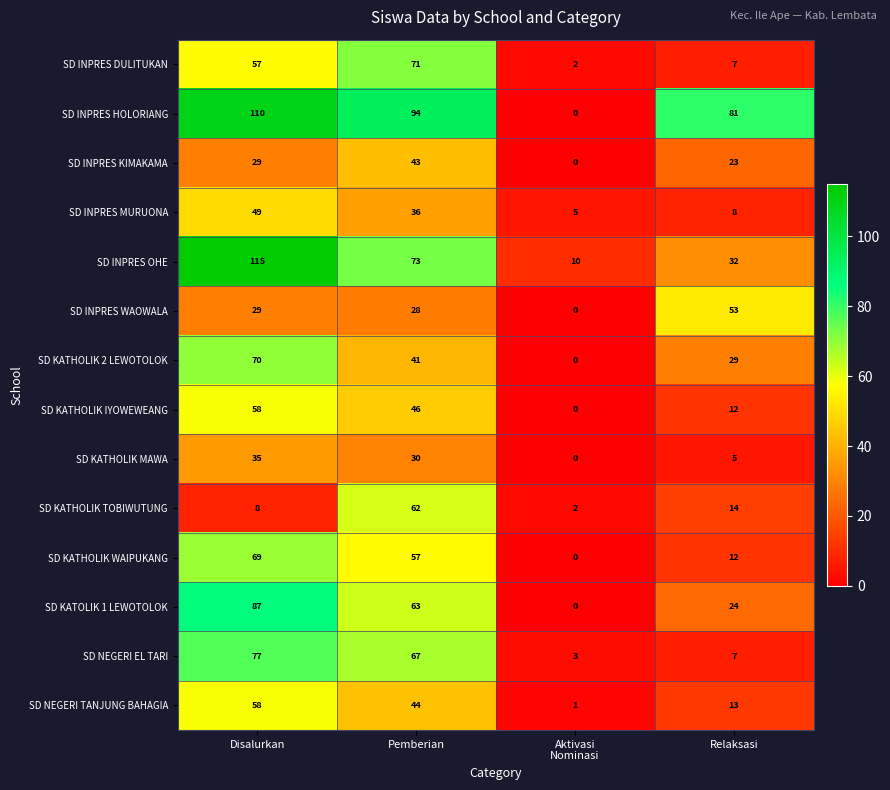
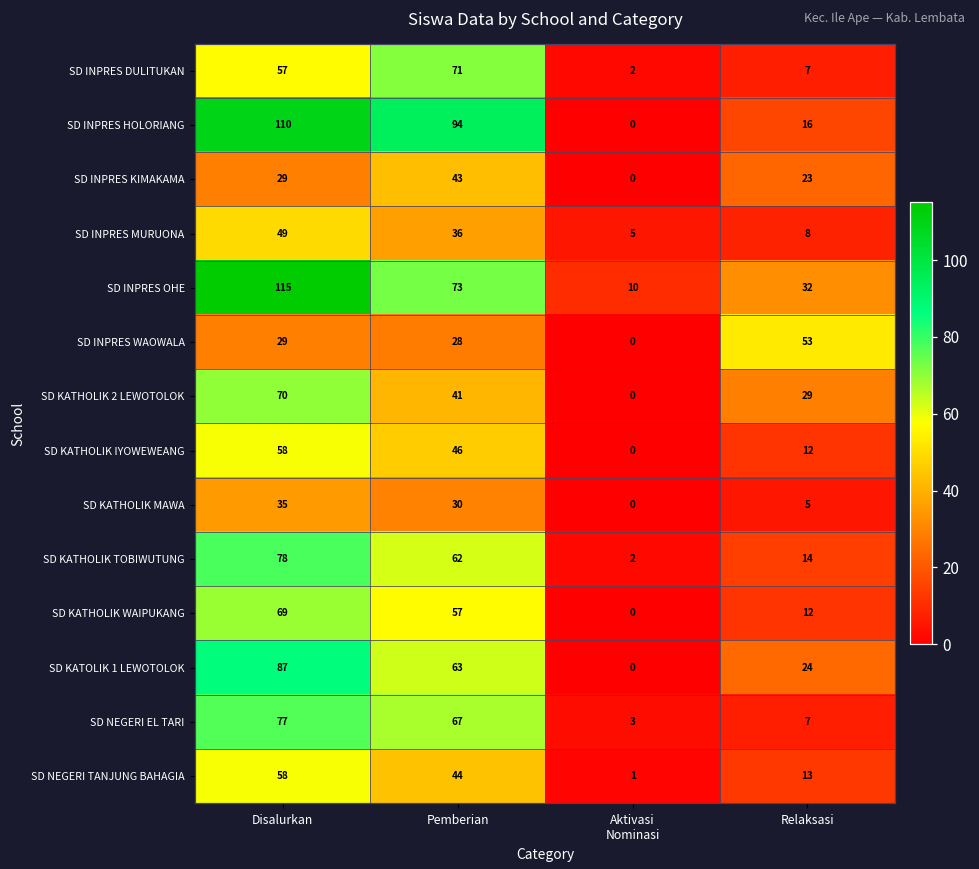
SD INPRES HOLORIANG, Relaksasi: 81 -> 16
SD KATHOLIK TOBIWUTUNG, Disalurkan: 8 -> 78
